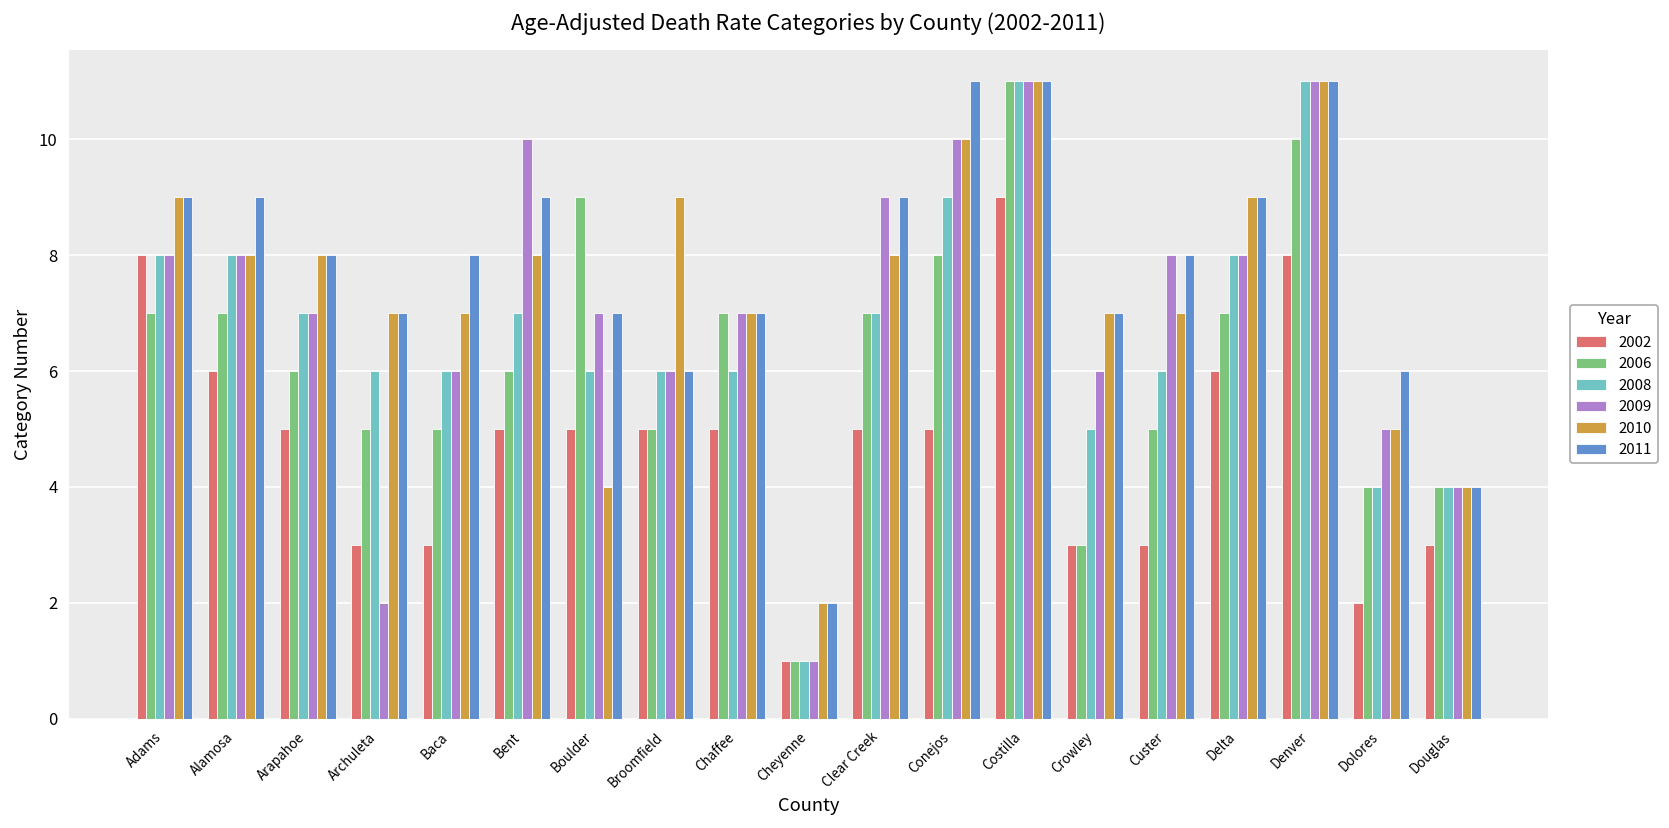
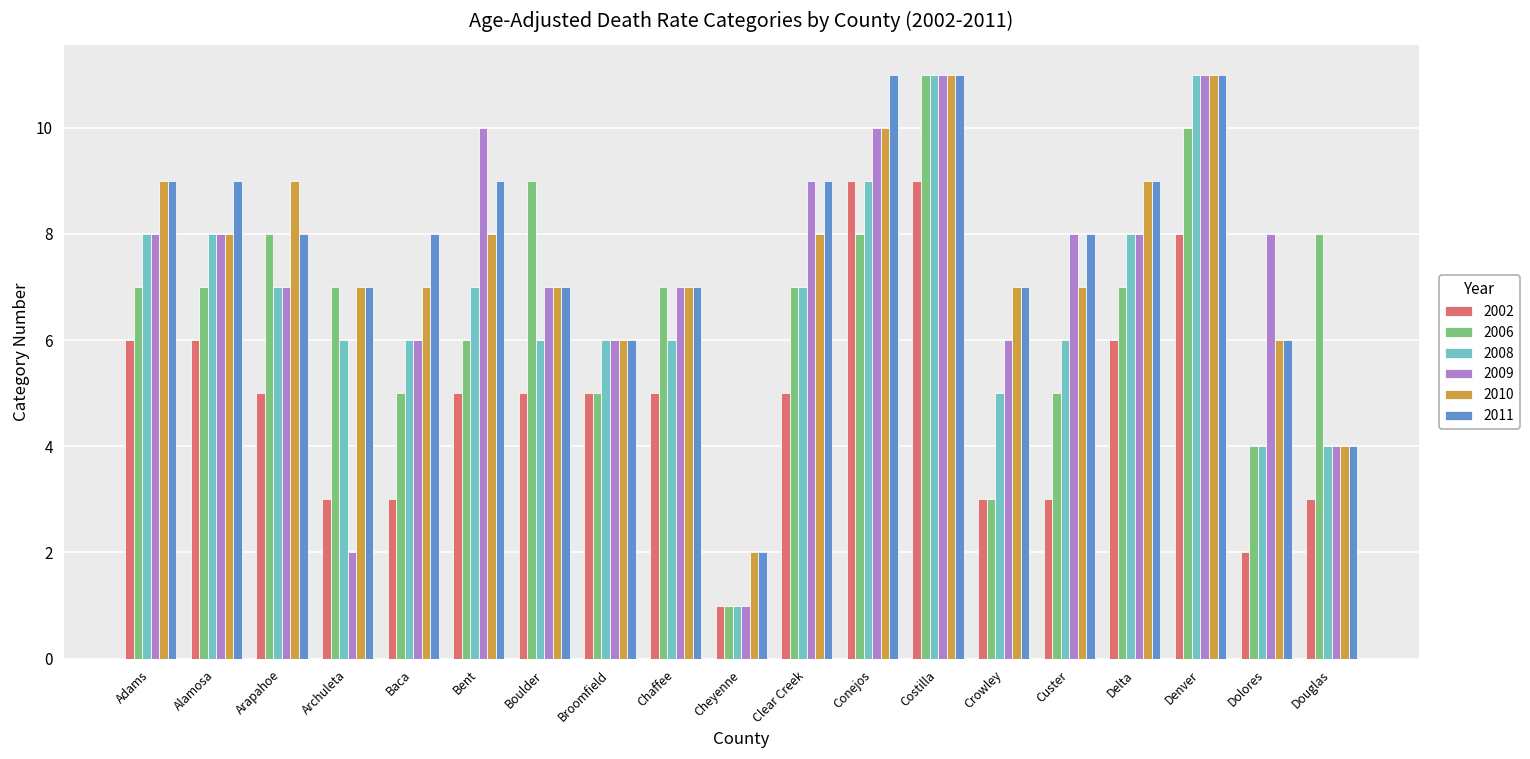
2002, Adams: 8 -> 6
2006, Arapahoe: 6 -> 8
2010, Arapahoe: 8 -> 9
2006, Archuleta: 5 -> 7
2010, Boulder: 4 -> 7
2010, Broomfield: 9 -> 6
2002, Conejos: 5 -> 9
2009, Dolores: 5 -> 8
2010, Dolores: 5 -> 6
2006, Douglas: 4 -> 8
